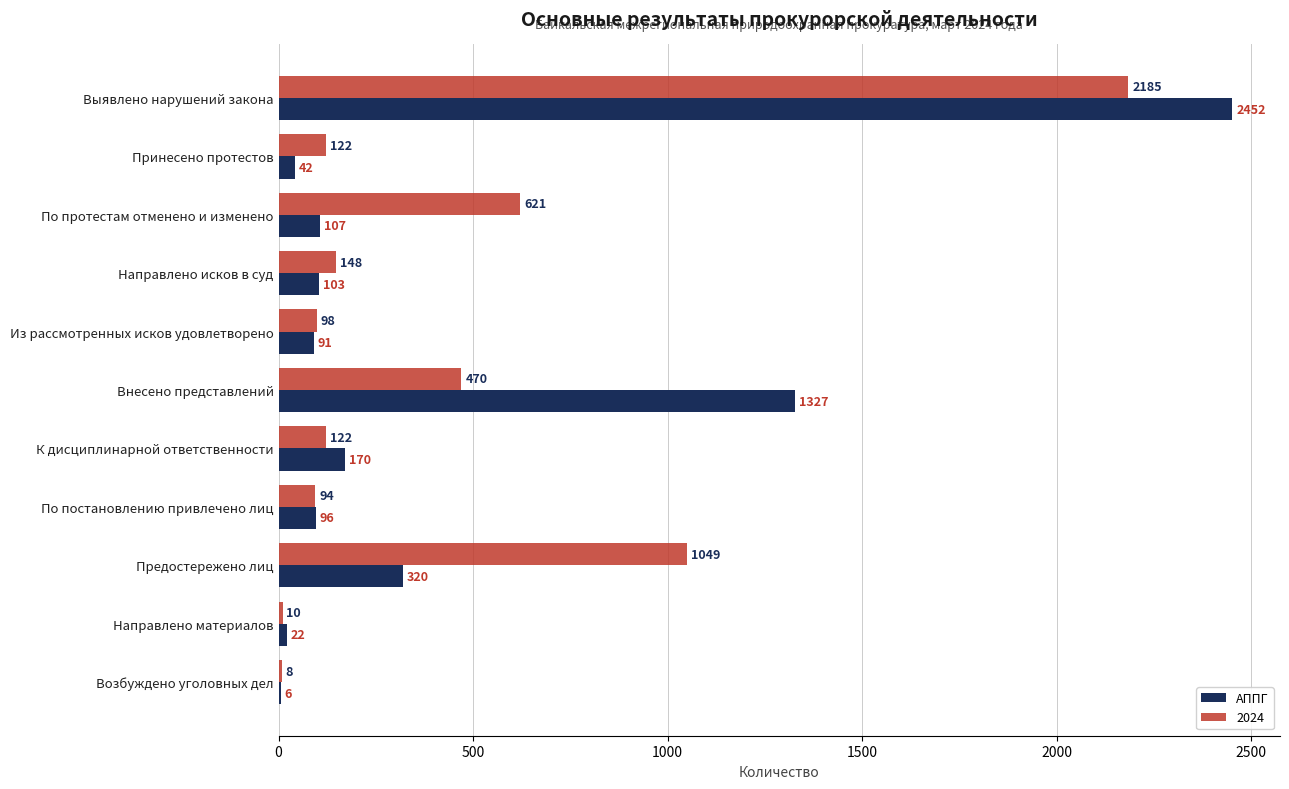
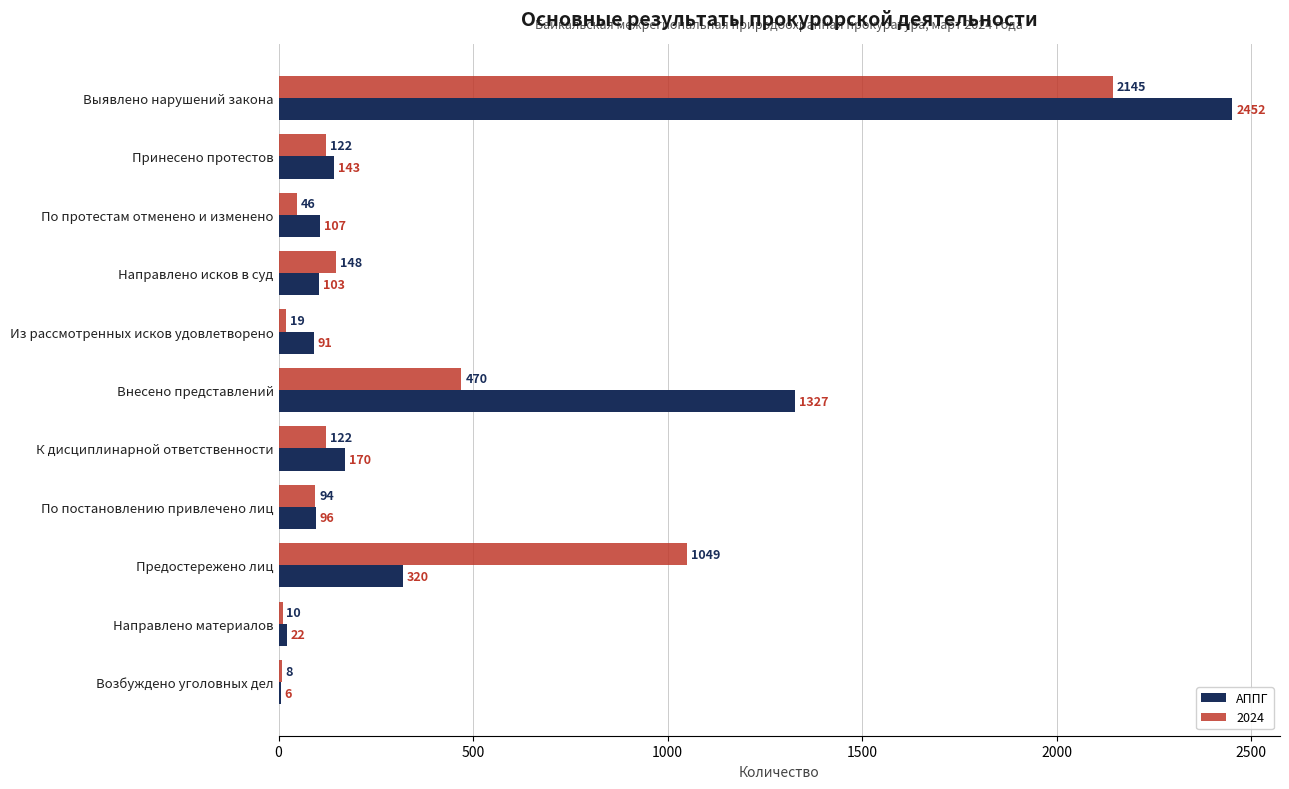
2024, Выявлено нарушений закона: 2185 -> 2145
АППГ, Принесено протестов: 42 -> 143
2024, По протестам отменено и изменено: 621 -> 46
2024, Из рассмотренных исков удовлетворено: 98 -> 19
